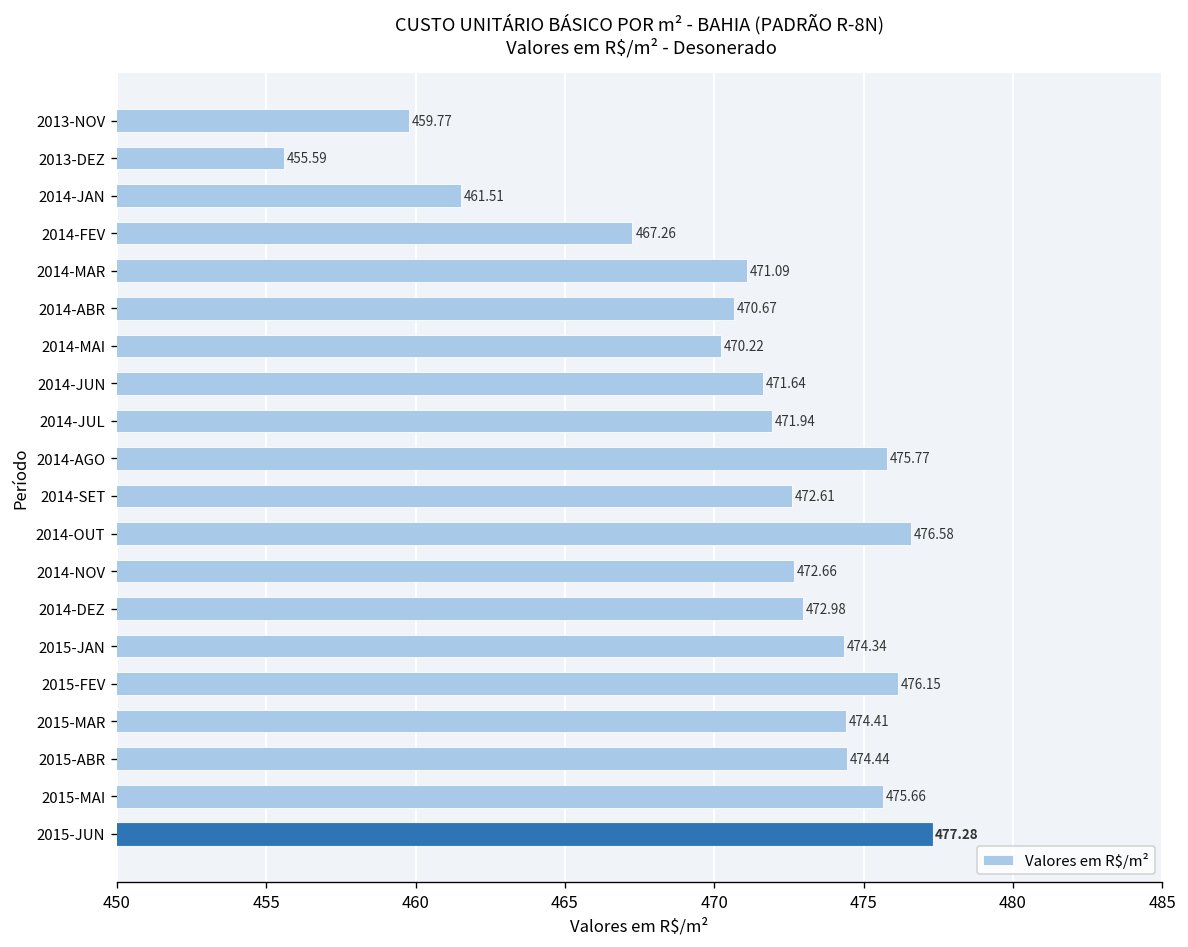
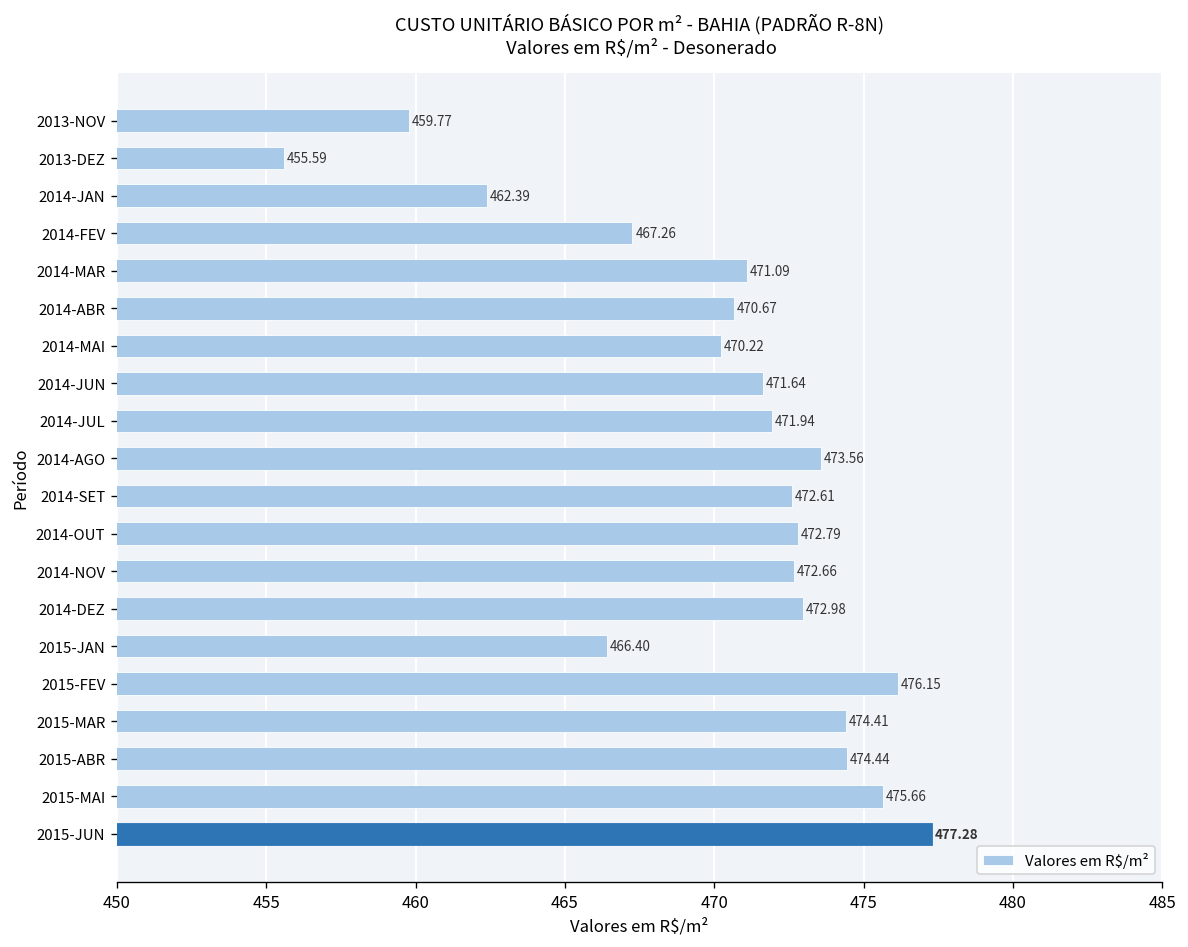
2014-JAN: 461.51 -> 462.39
2014-AGO: 475.77 -> 473.56
2014-OUT: 476.58 -> 472.79
2015-JAN: 474.34 -> 466.40
